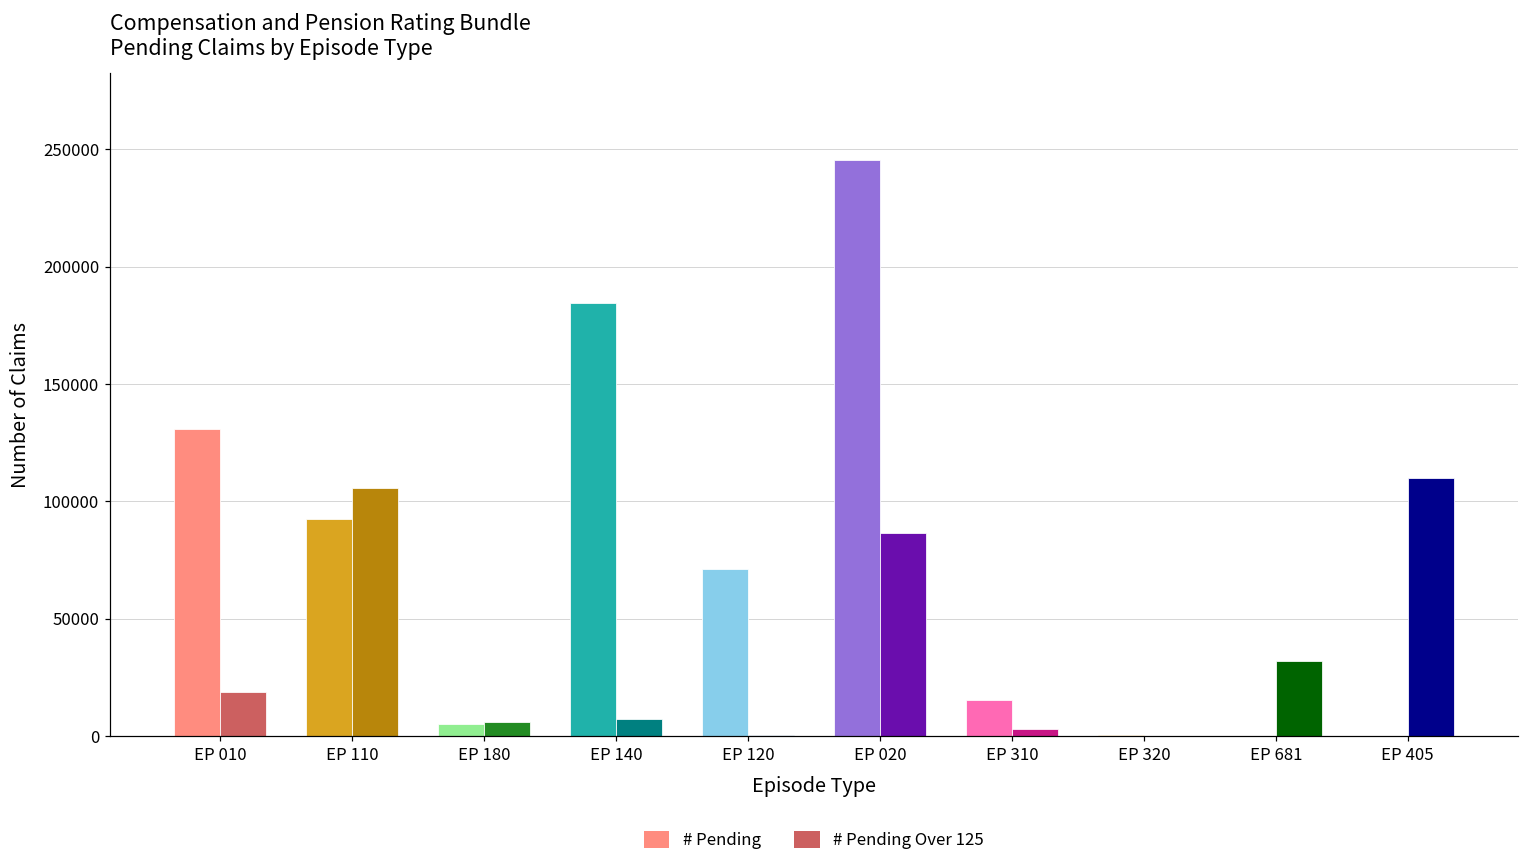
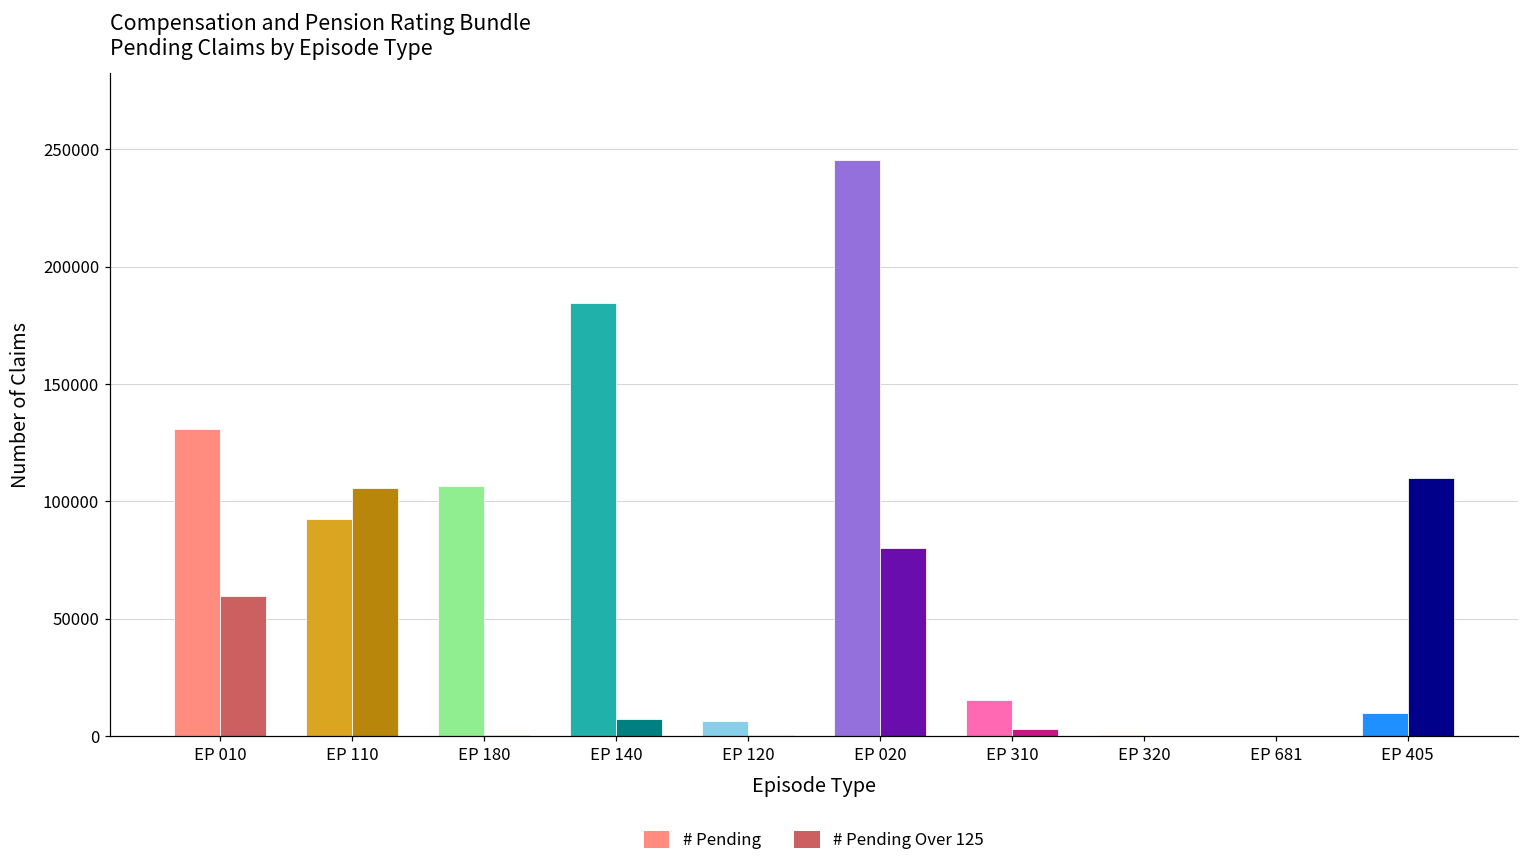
# Pending Over 125, EP 010: 19000 -> 60000
# Pending, EP 180: 5000 -> 107000
# Pending Over 125, EP 180: 6000 -> 0
# Pending, EP 120: 71000 -> 6000
# Pending Over 125, EP 020: 87000 -> 80000
# Pending Over 125, EP 681: 32000 -> 0
# Pending, EP 405: 0 -> 10000
